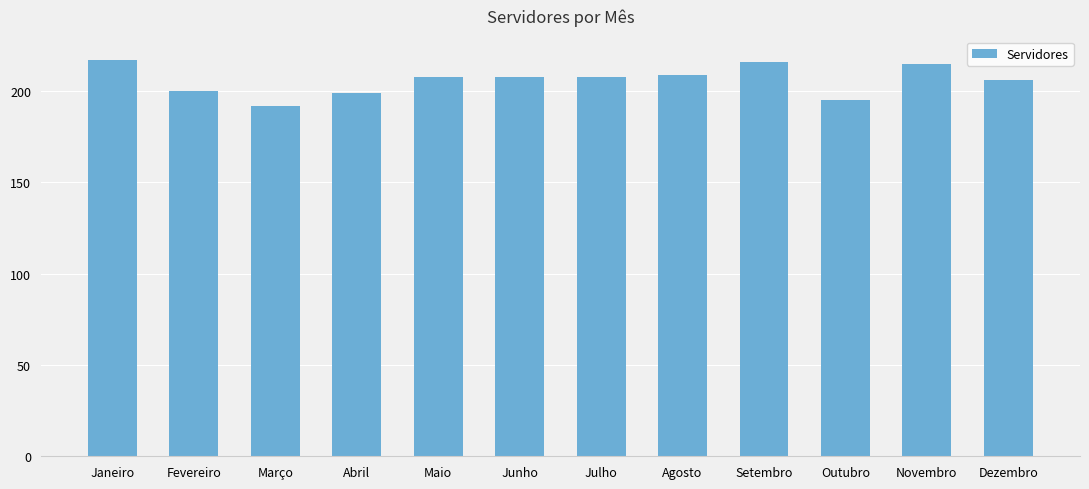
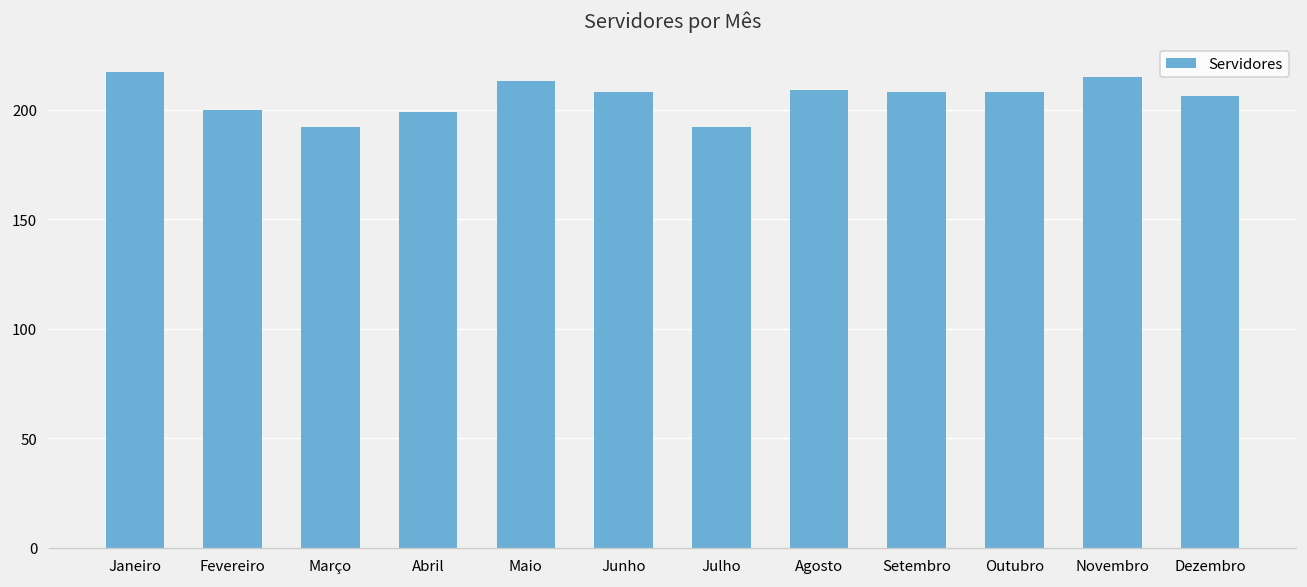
Maio: 208 -> 213
Julho: 208 -> 192
Setembro: 216 -> 208
Outubro: 195 -> 208
